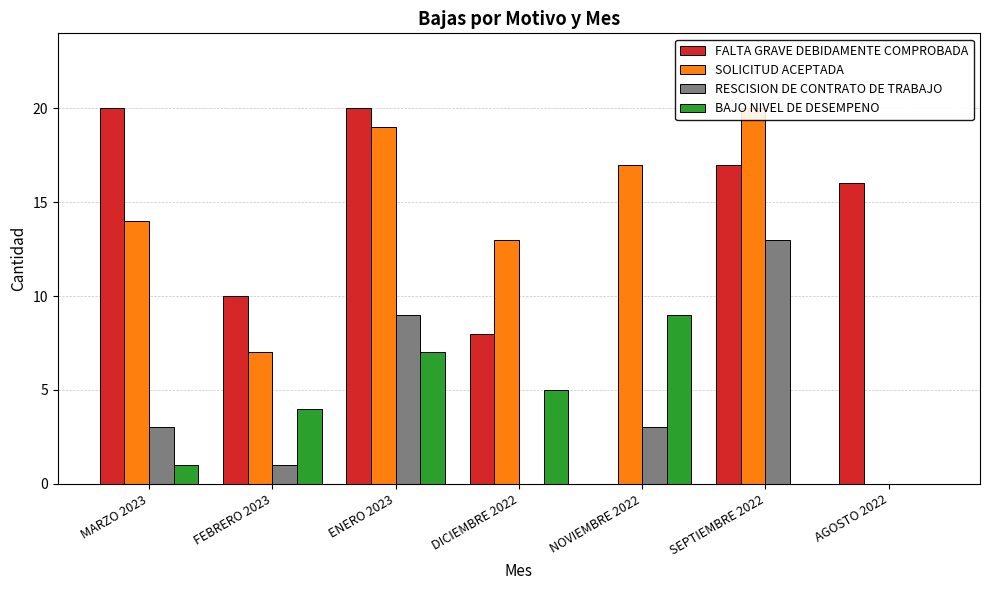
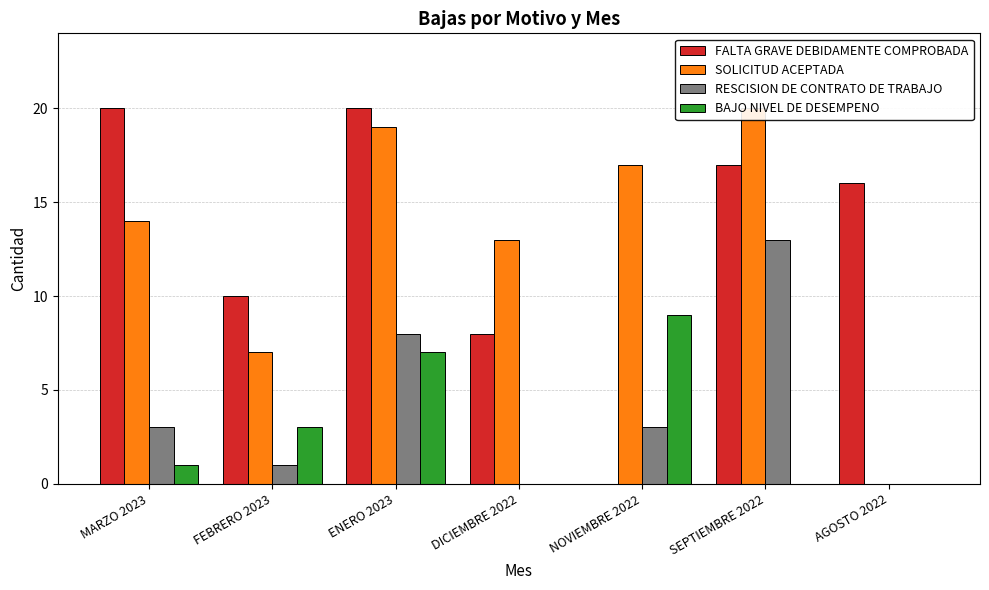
BAJO NIVEL DE DESEMPENO, FEBRERO 2023: 4 -> 3
RESCISION DE CONTRATO DE TRABAJO, ENERO 2023: 9 -> 8
BAJO NIVEL DE DESEMPENO, DICIEMBRE 2022: 5 -> 0
